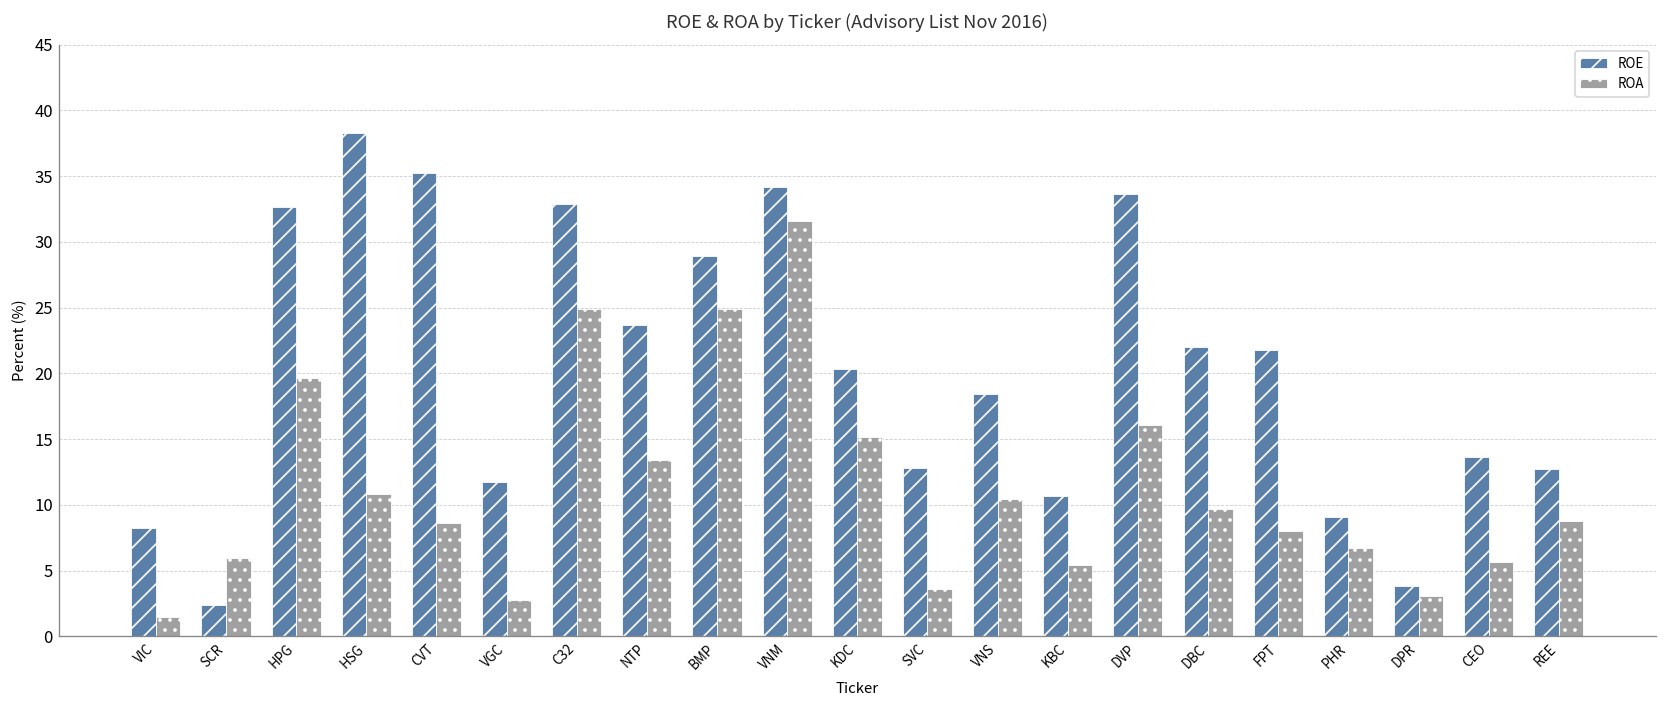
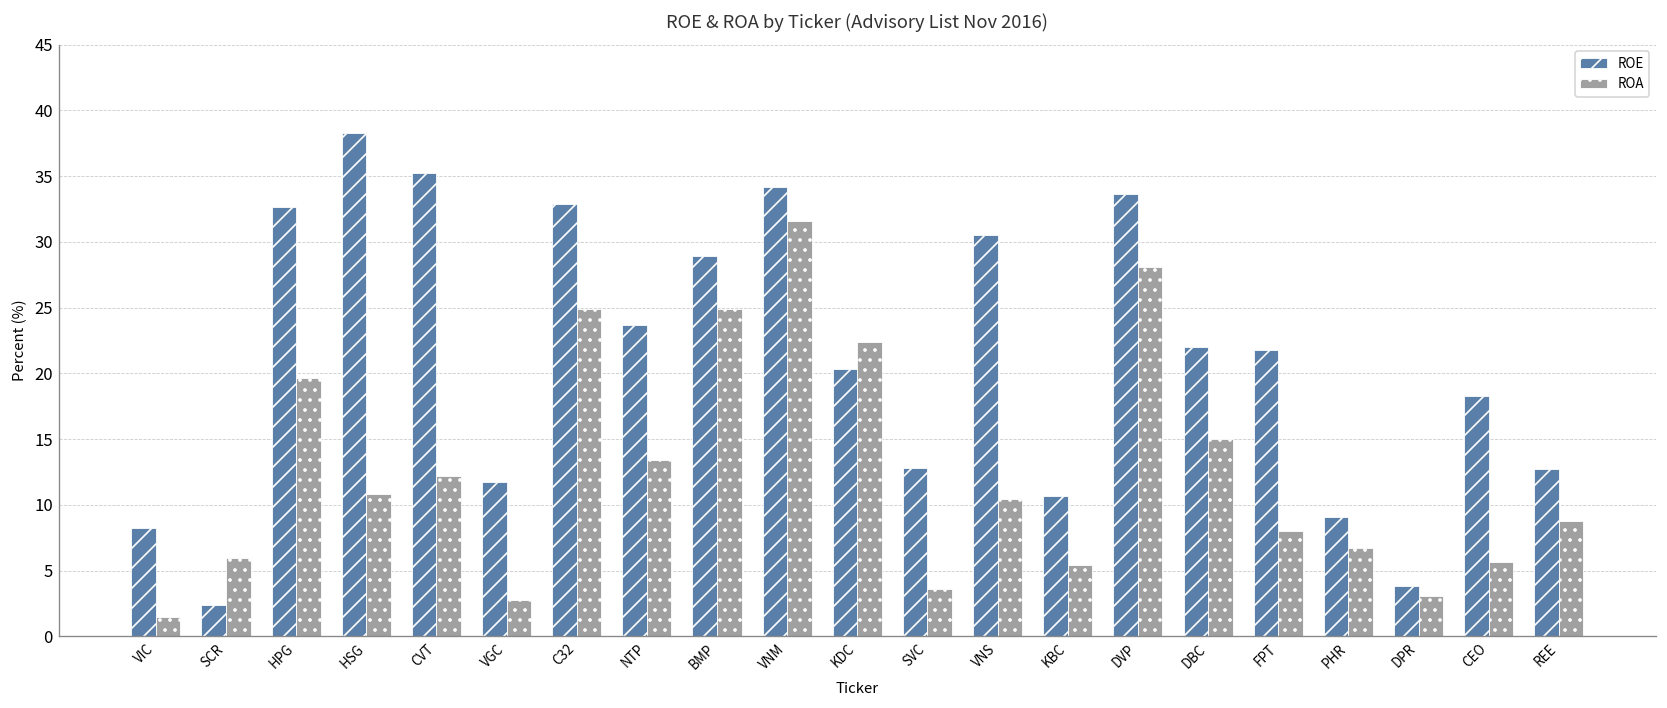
ROA, CVT: 8.6 -> 12.2
ROA, KDC: 15.1 -> 22.4
ROE, VNS: 18.4 -> 30.5
ROA, DVP: 16.1 -> 28.1
ROA, DBC: 9.7 -> 15.0
ROE, CEO: 13.7 -> 18.3
